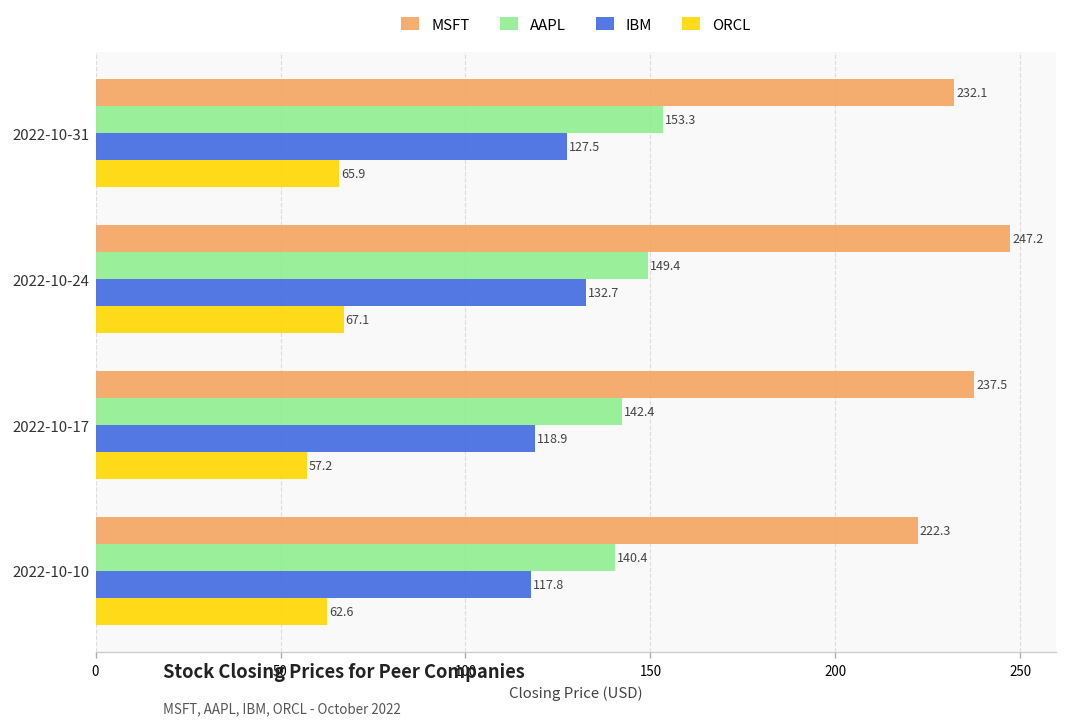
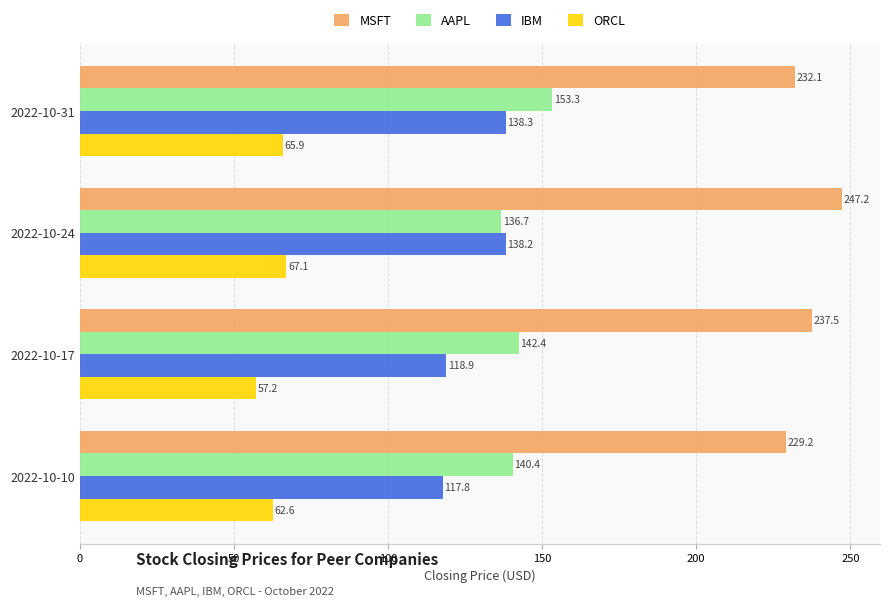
IBM, 2022-10-31: 127.5 -> 138.3
AAPL, 2022-10-24: 149.4 -> 136.7
IBM, 2022-10-24: 132.7 -> 138.2
MSFT, 2022-10-10: 222.3 -> 229.2
